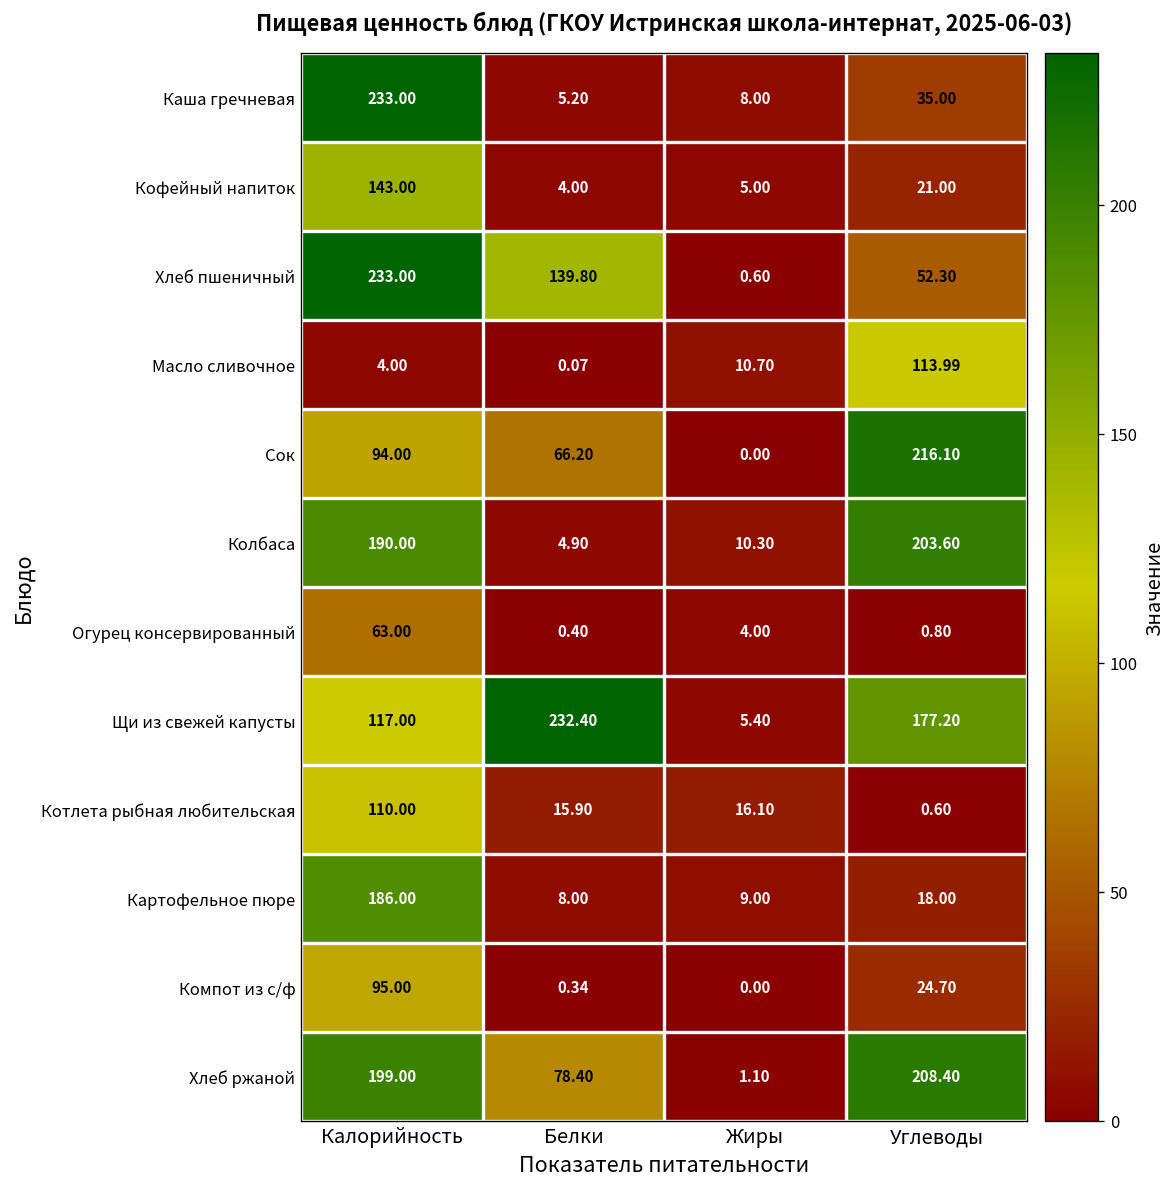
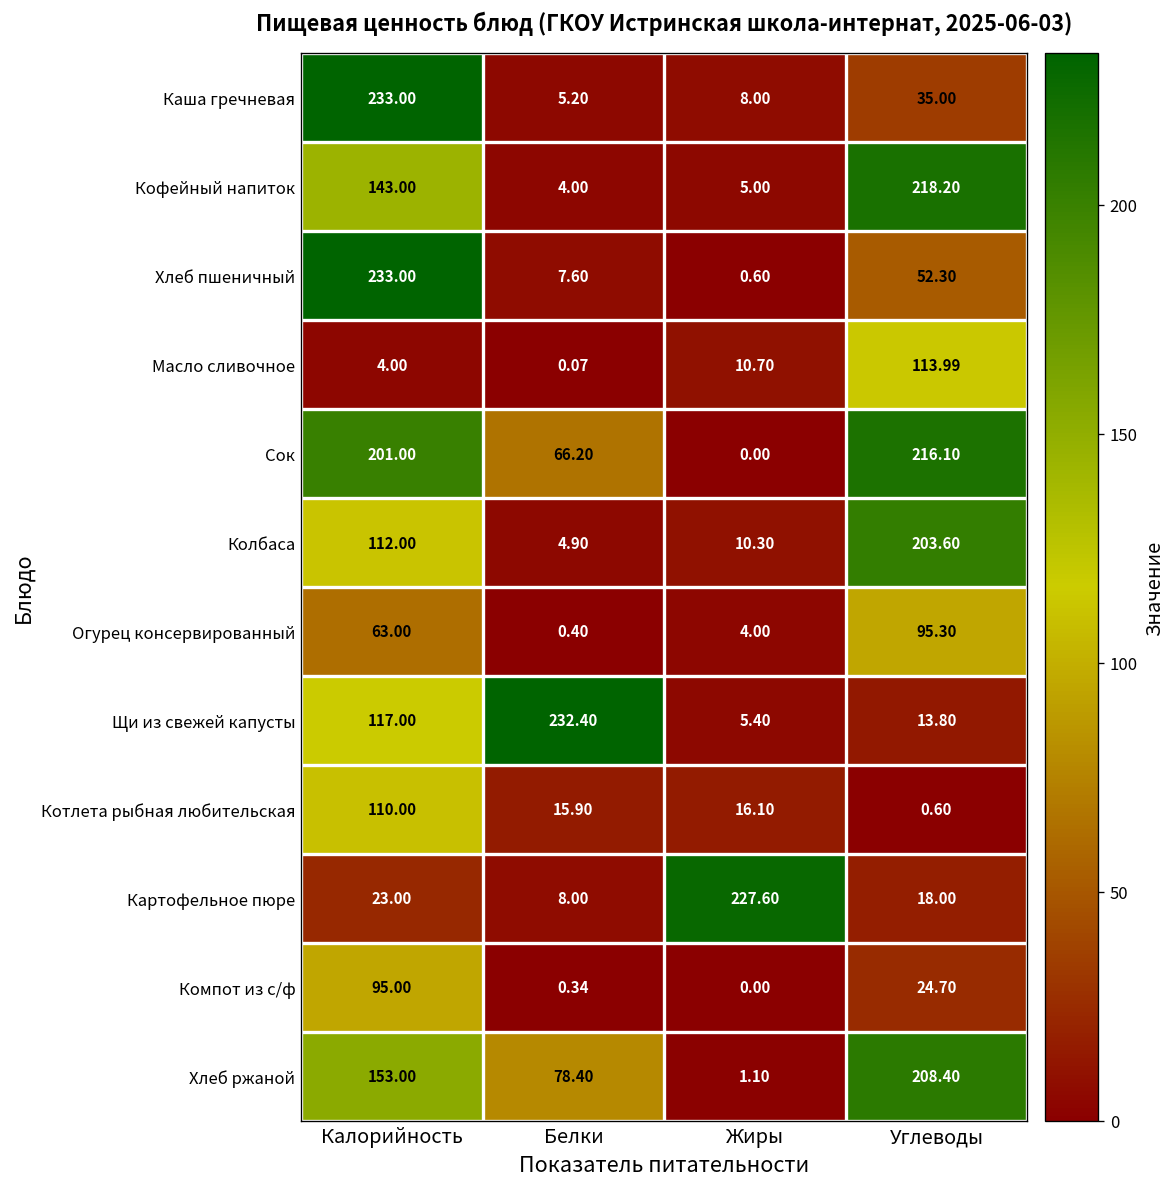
Кофейный напиток, Углеводы: 21.00 -> 218.20
Хлеб пшеничный, Белки: 139.80 -> 7.60
Сок, Калорийность: 94.00 -> 201.00
Колбаса, Калорийность: 190.00 -> 112.00
Огурец консервированный, Углеводы: 0.80 -> 95.30
Щи из свежей капусты, Углеводы: 177.20 -> 13.80
Картофельное пюре, Калорийность: 186.00 -> 23.00
Картофельное пюре, Жиры: 9.00 -> 227.60
Хлеб ржаной, Калорийность: 199.00 -> 153.00
